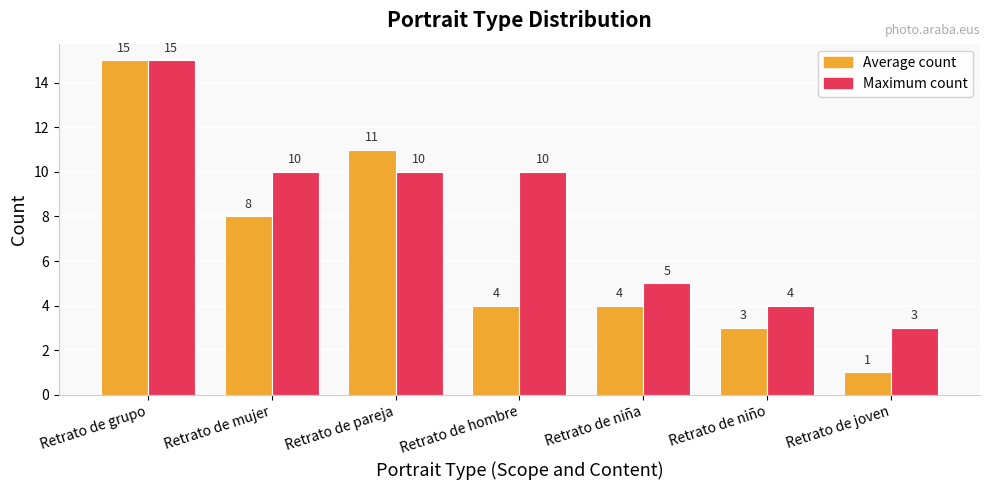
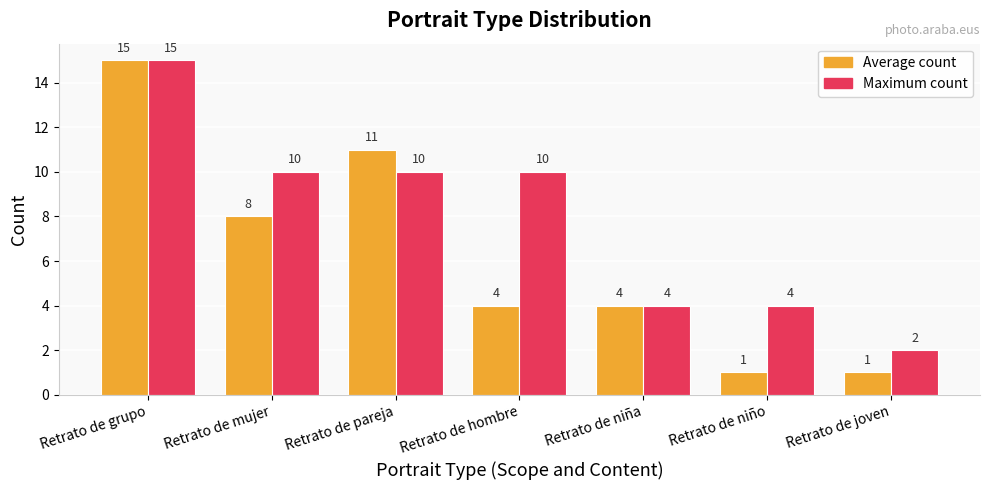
Maximum count, Retrato de niña: 5 -> 4
Average count, Retrato de niño: 3 -> 1
Maximum count, Retrato de joven: 3 -> 2
